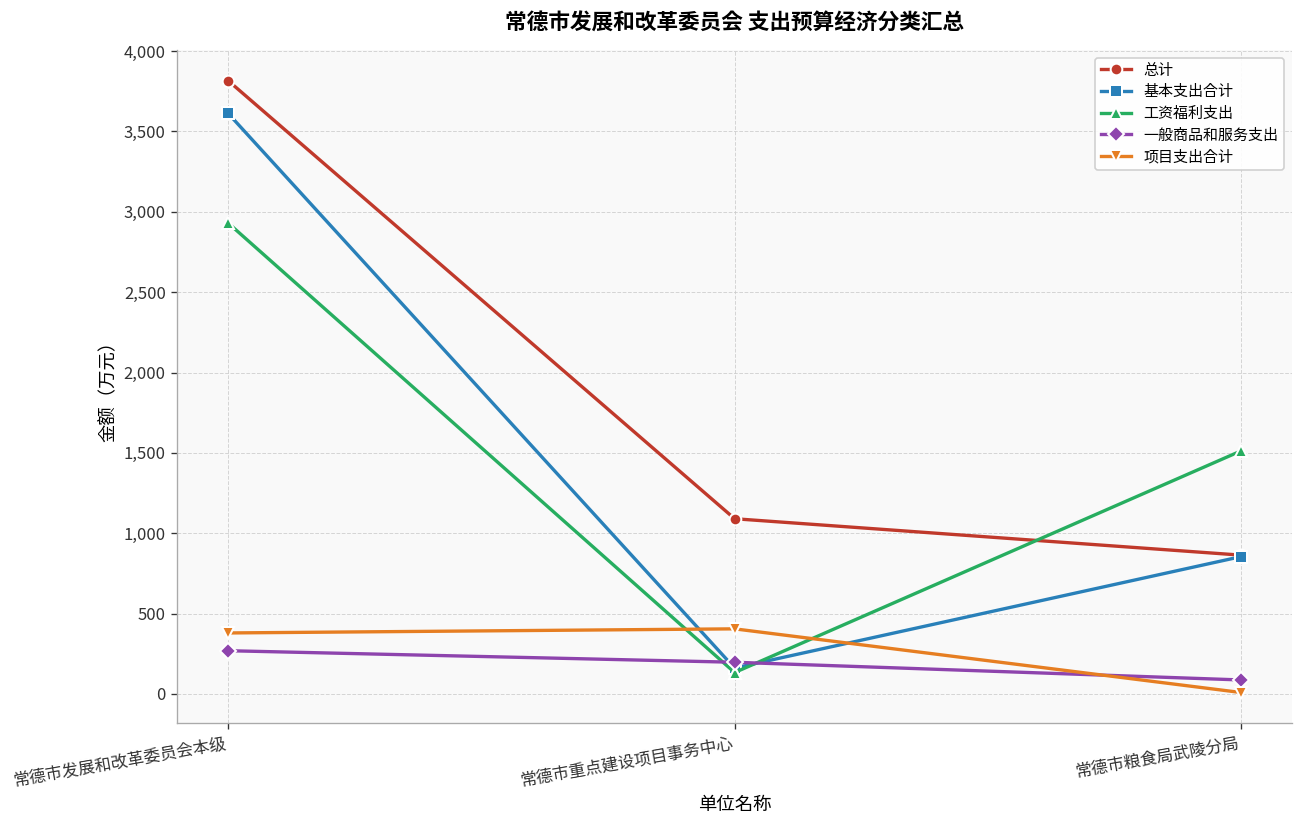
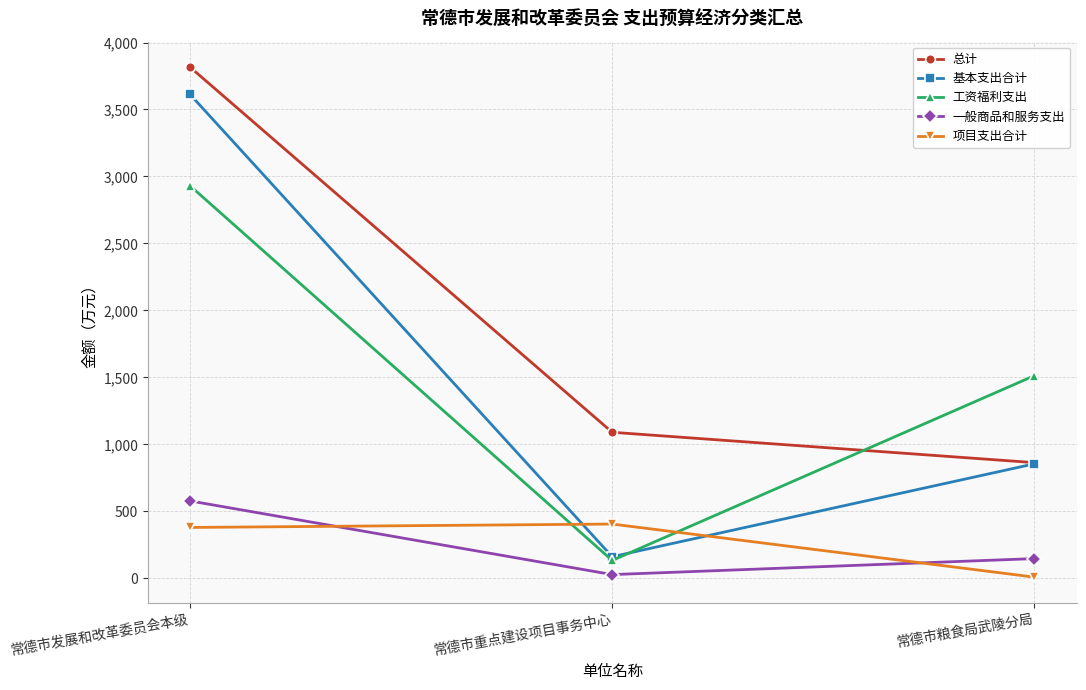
一般商品和服务支出, 常德市发展和改革委员会本级: 270 -> 580
一般商品和服务支出, 常德市重点建设项目事务中心: 200 -> 30
一般商品和服务支出, 常德市粮食局武陵分局: 90 -> 150
